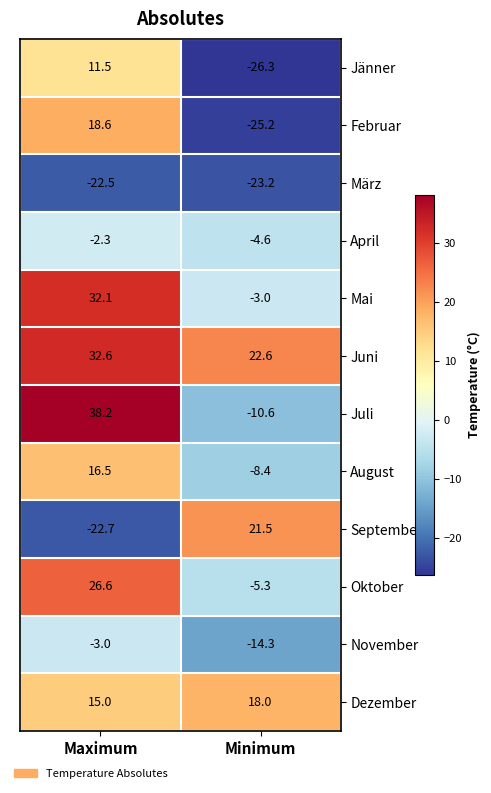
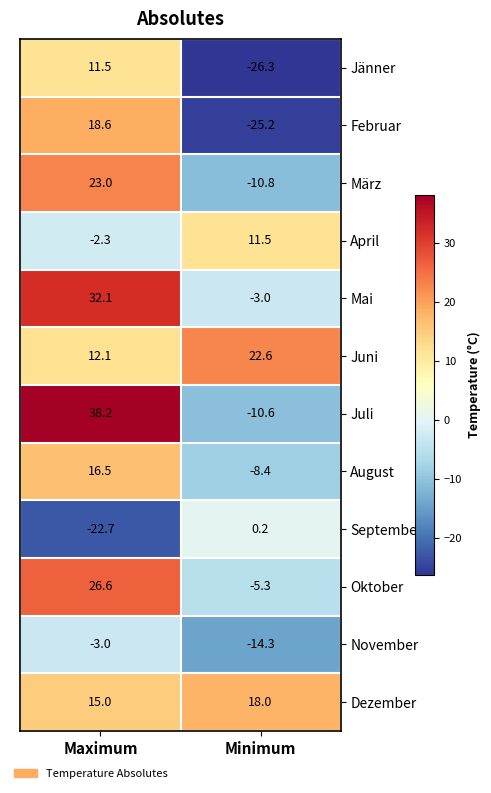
März, Maximum: -22.5 -> 23.0
März, Minimum: -23.2 -> -10.8
April, Minimum: -4.6 -> 11.5
Juni, Maximum: 32.6 -> 12.1
September, Minimum: 21.5 -> 0.2
